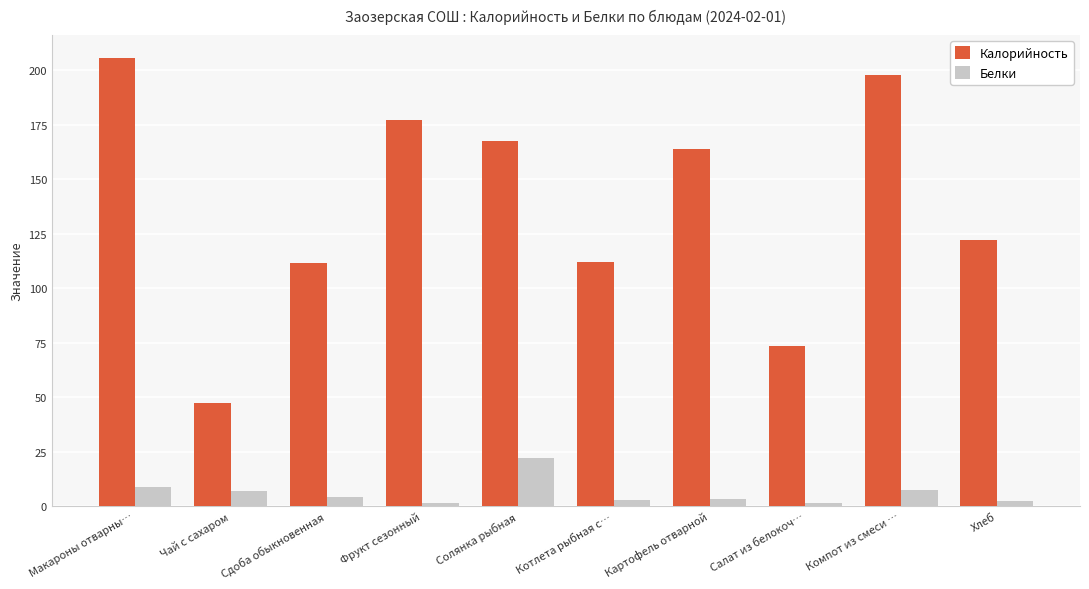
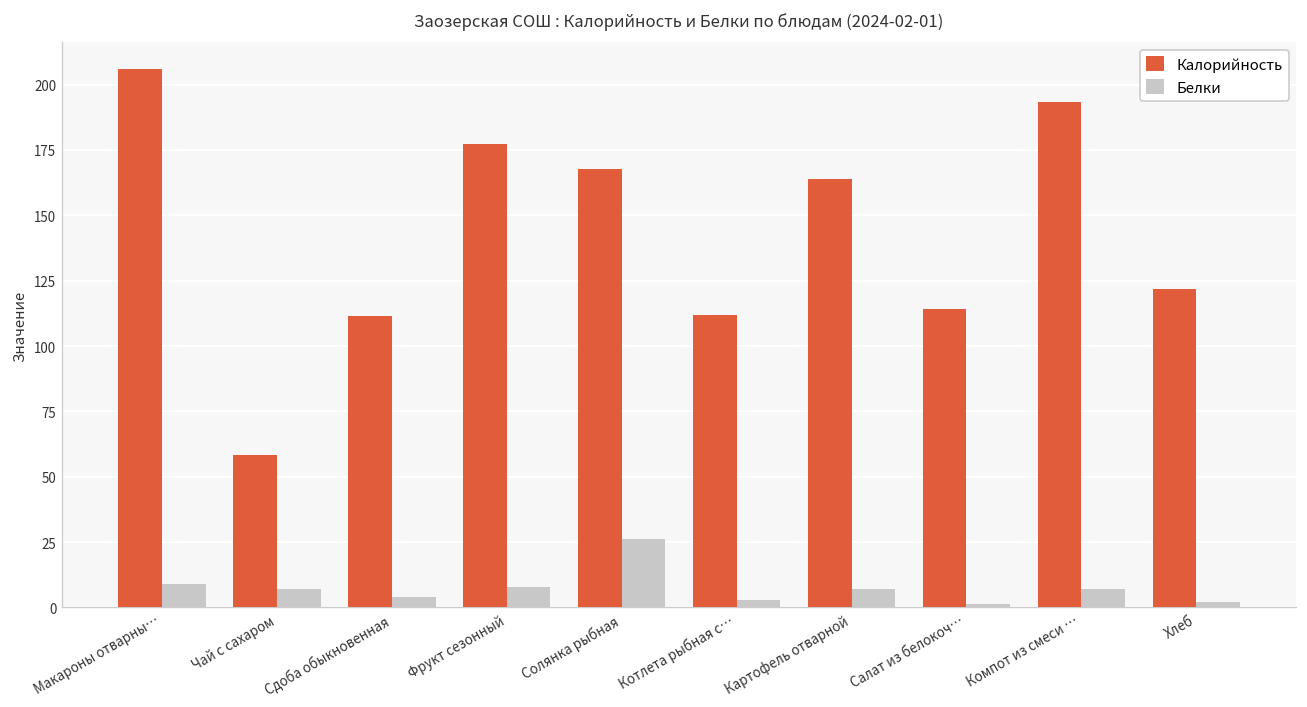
Калорийность, Чай с сахаром: 47 -> 58
Белки, Фрукт сезонный: 2 -> 8
Белки, Солянка рыбная: 22 -> 26
Белки, Картофель отварной: 3 -> 7
Калорийность, Салат из белокоч…: 74 -> 114
Калорийность, Компот из смеси …: 198 -> 193
